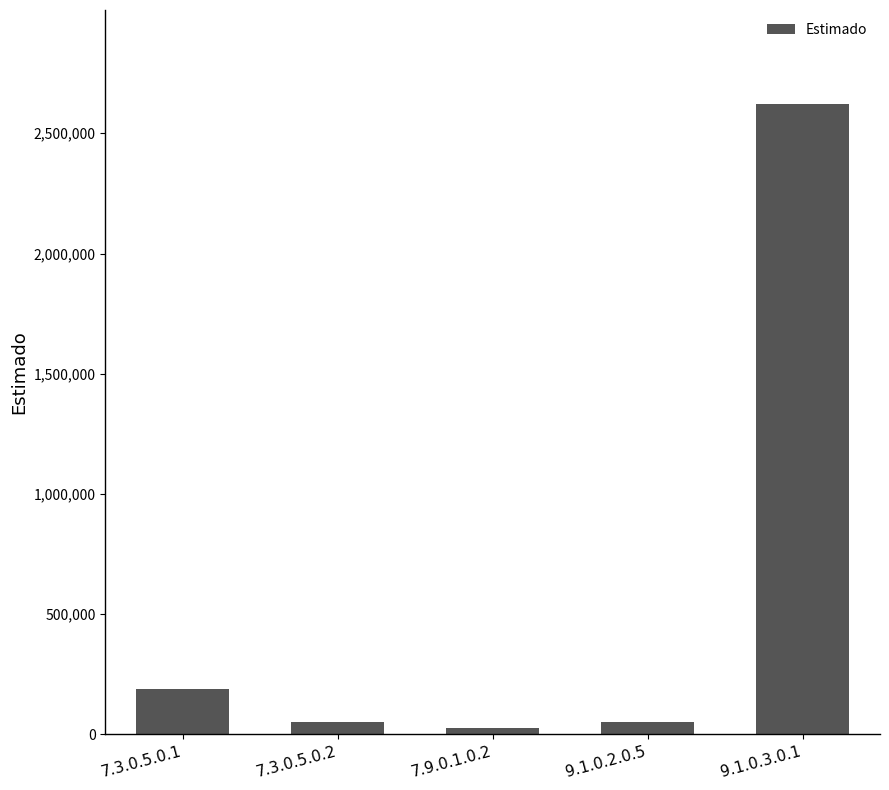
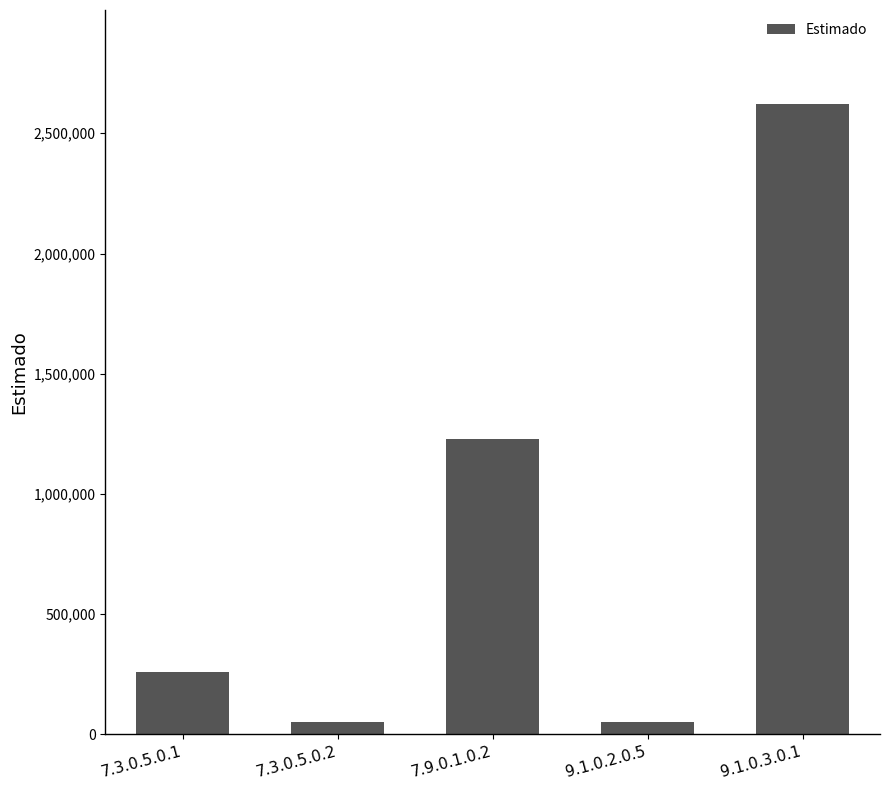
7.3.0.5.0.1: 190,000 -> 260,000
7.9.0.1.0.2: 30,000 -> 1,230,000
